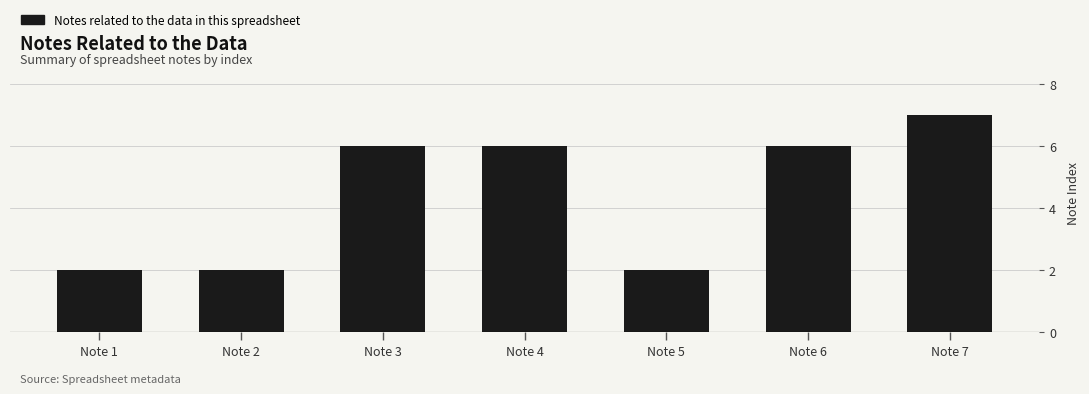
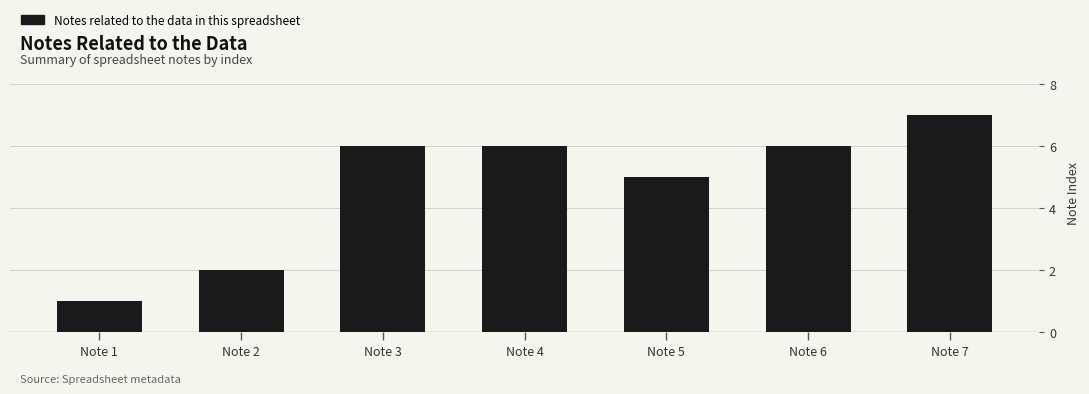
Note 1: 2 -> 1
Note 5: 2 -> 5
